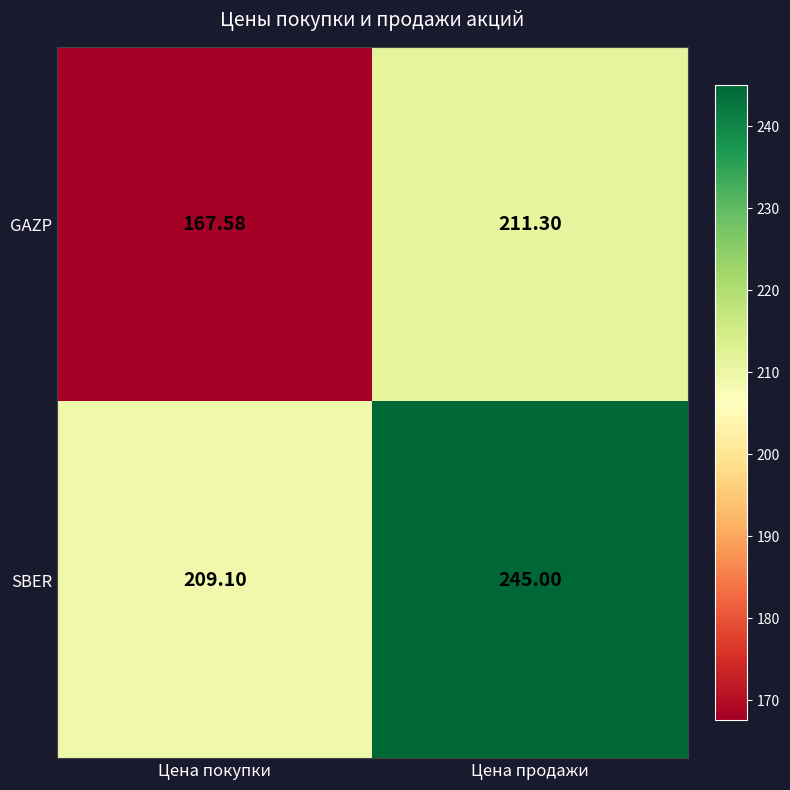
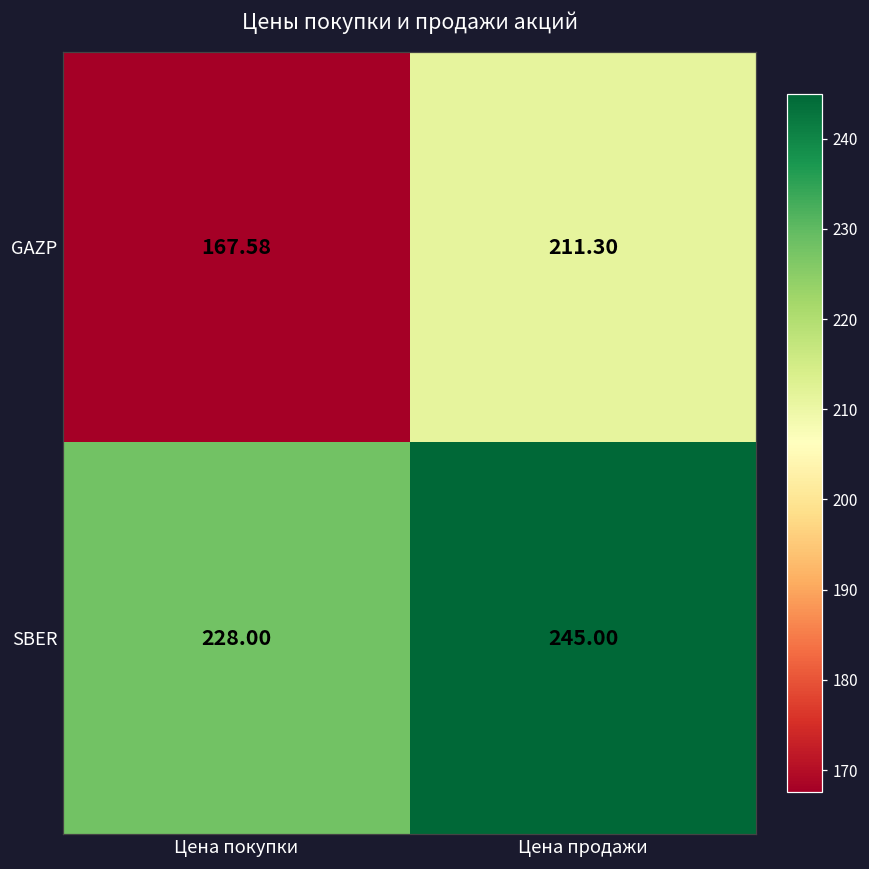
SBER, Цена покупки: 209.10 -> 228.00
